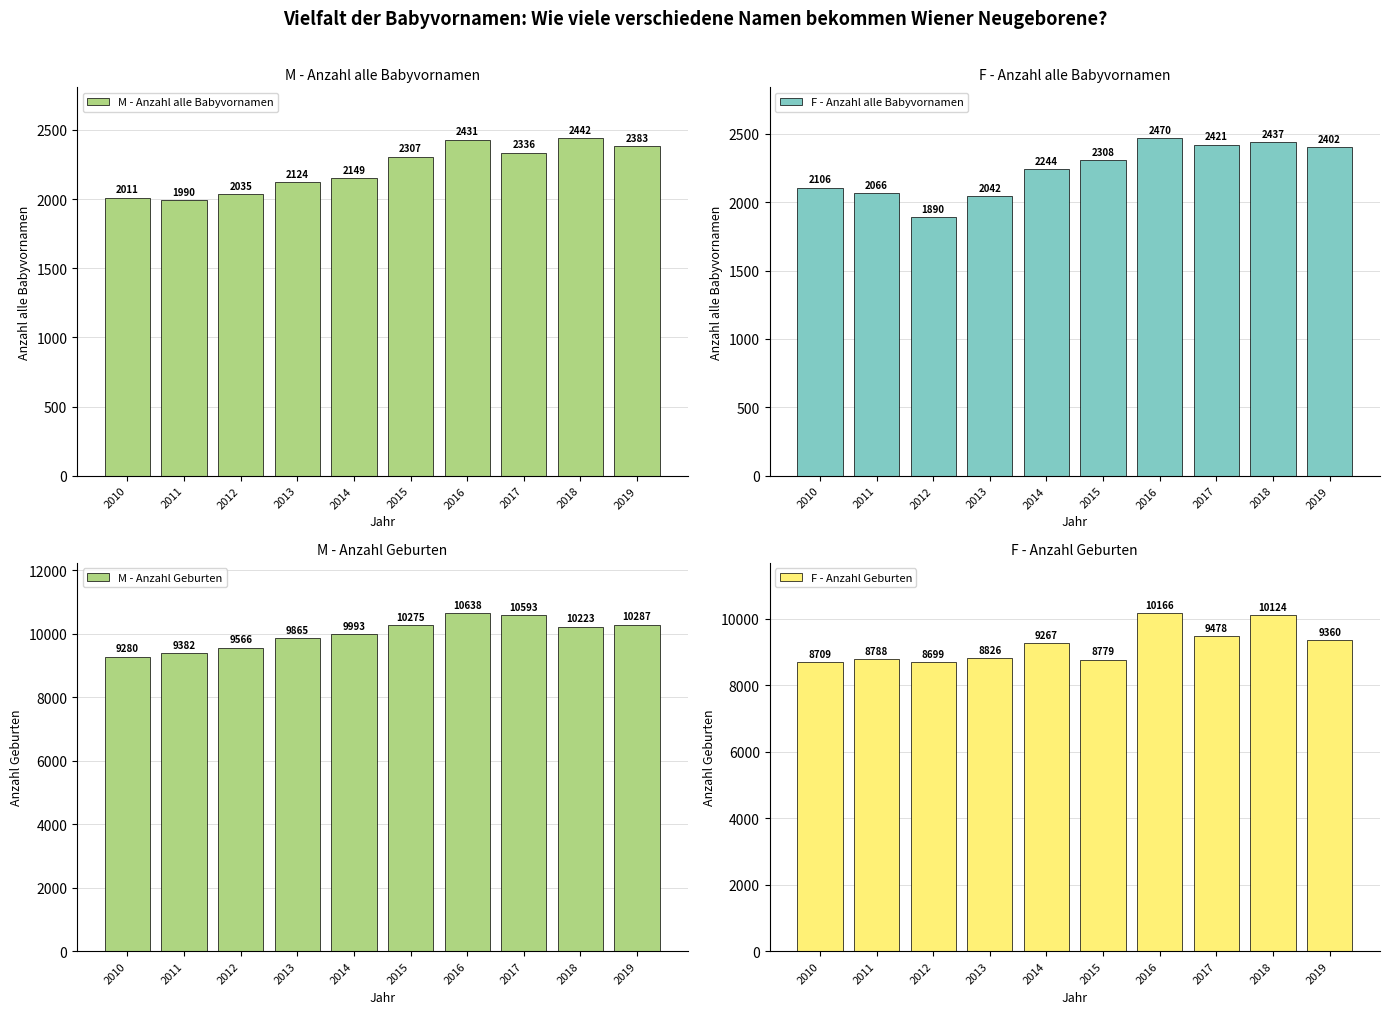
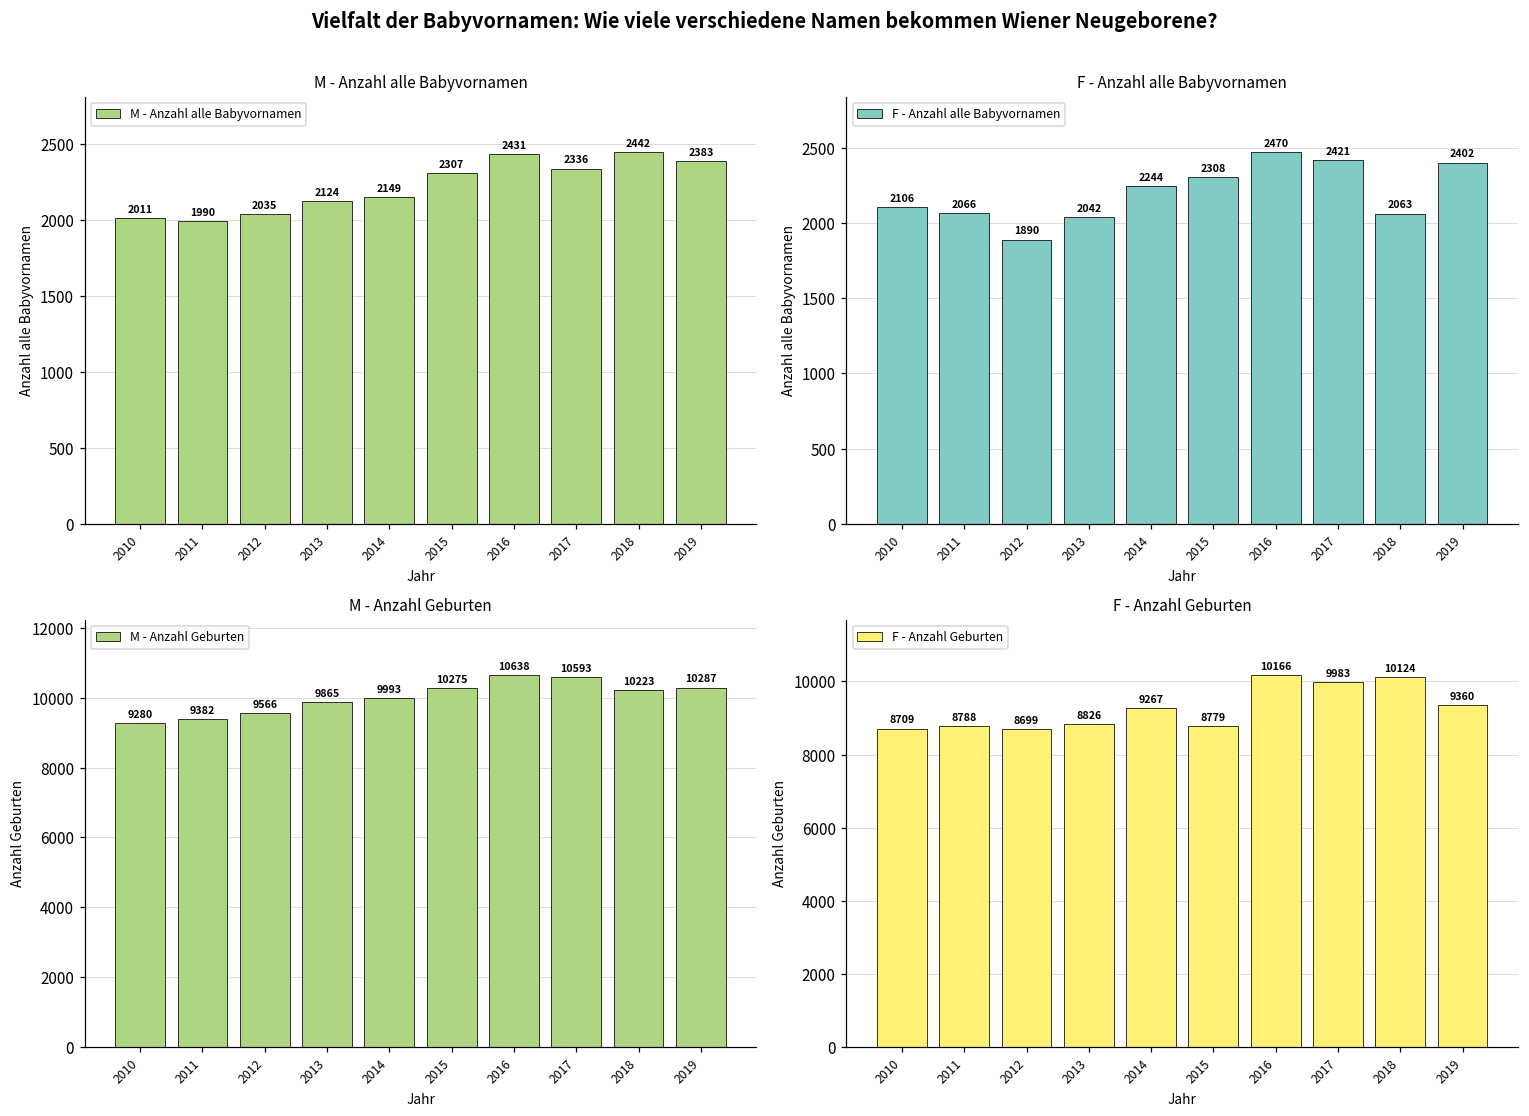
F - Anzahl alle Babyvornamen, 2018: 2437 -> 2063
F - Anzahl Geburten, 2017: 9478 -> 9983
